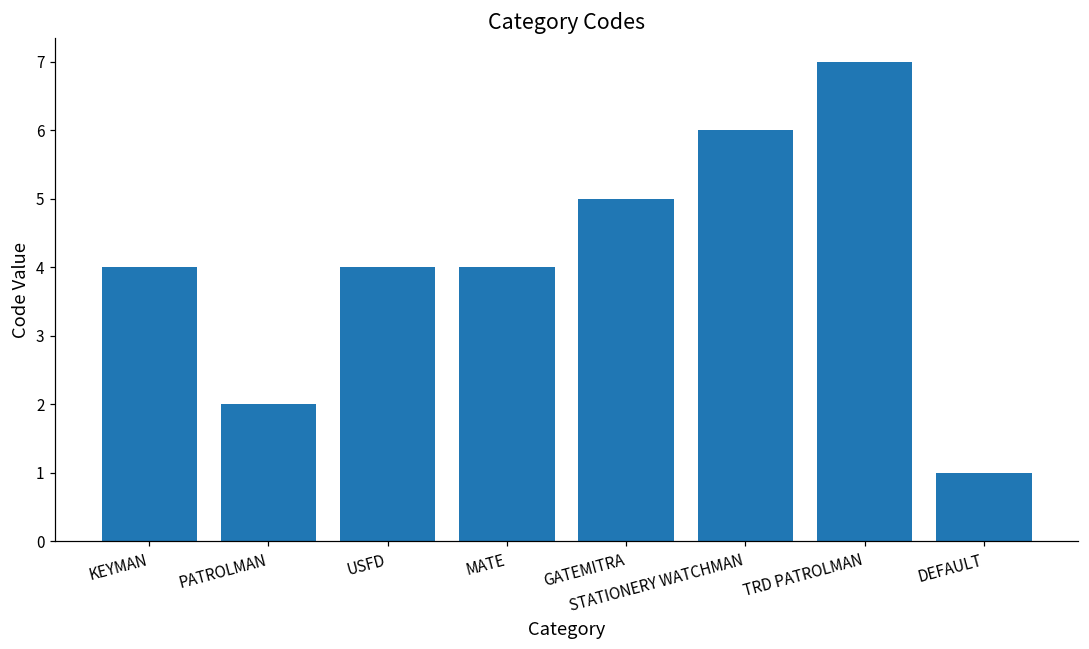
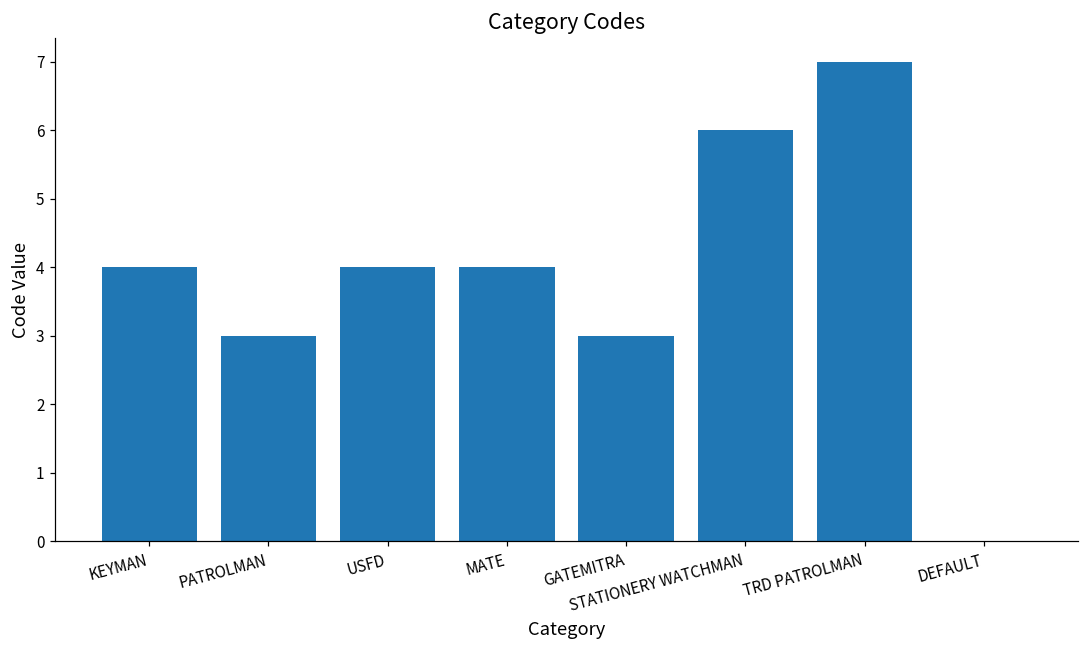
PATROLMAN: 2 -> 3
GATEMITRA: 5 -> 3
DEFAULT: 1 -> 0
